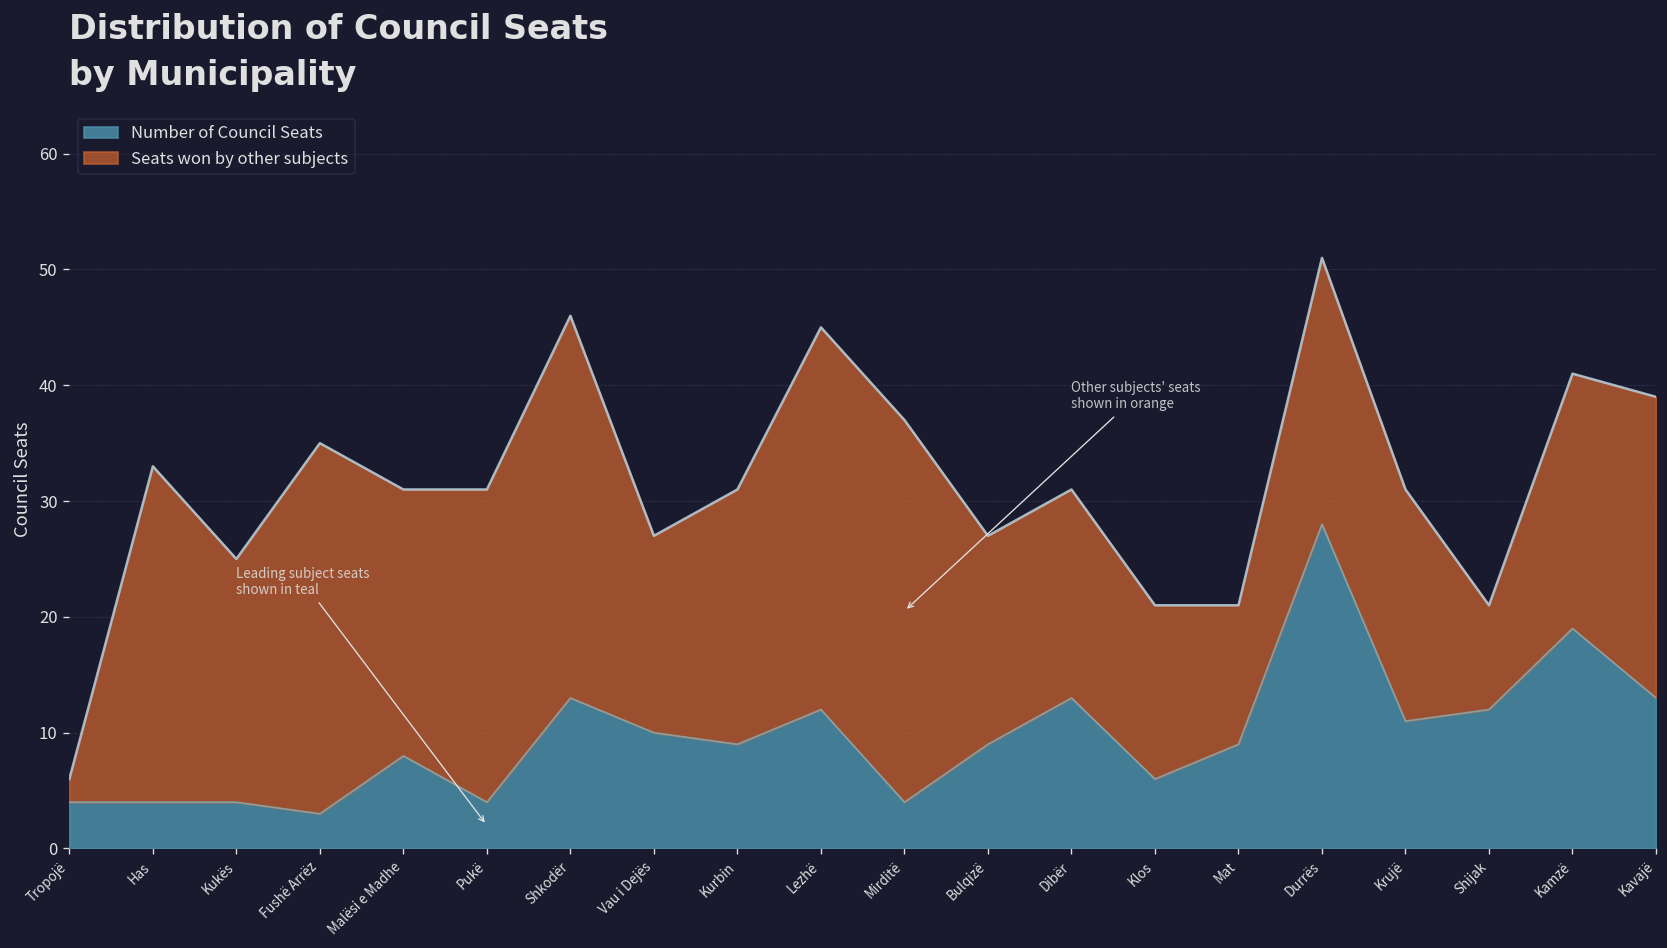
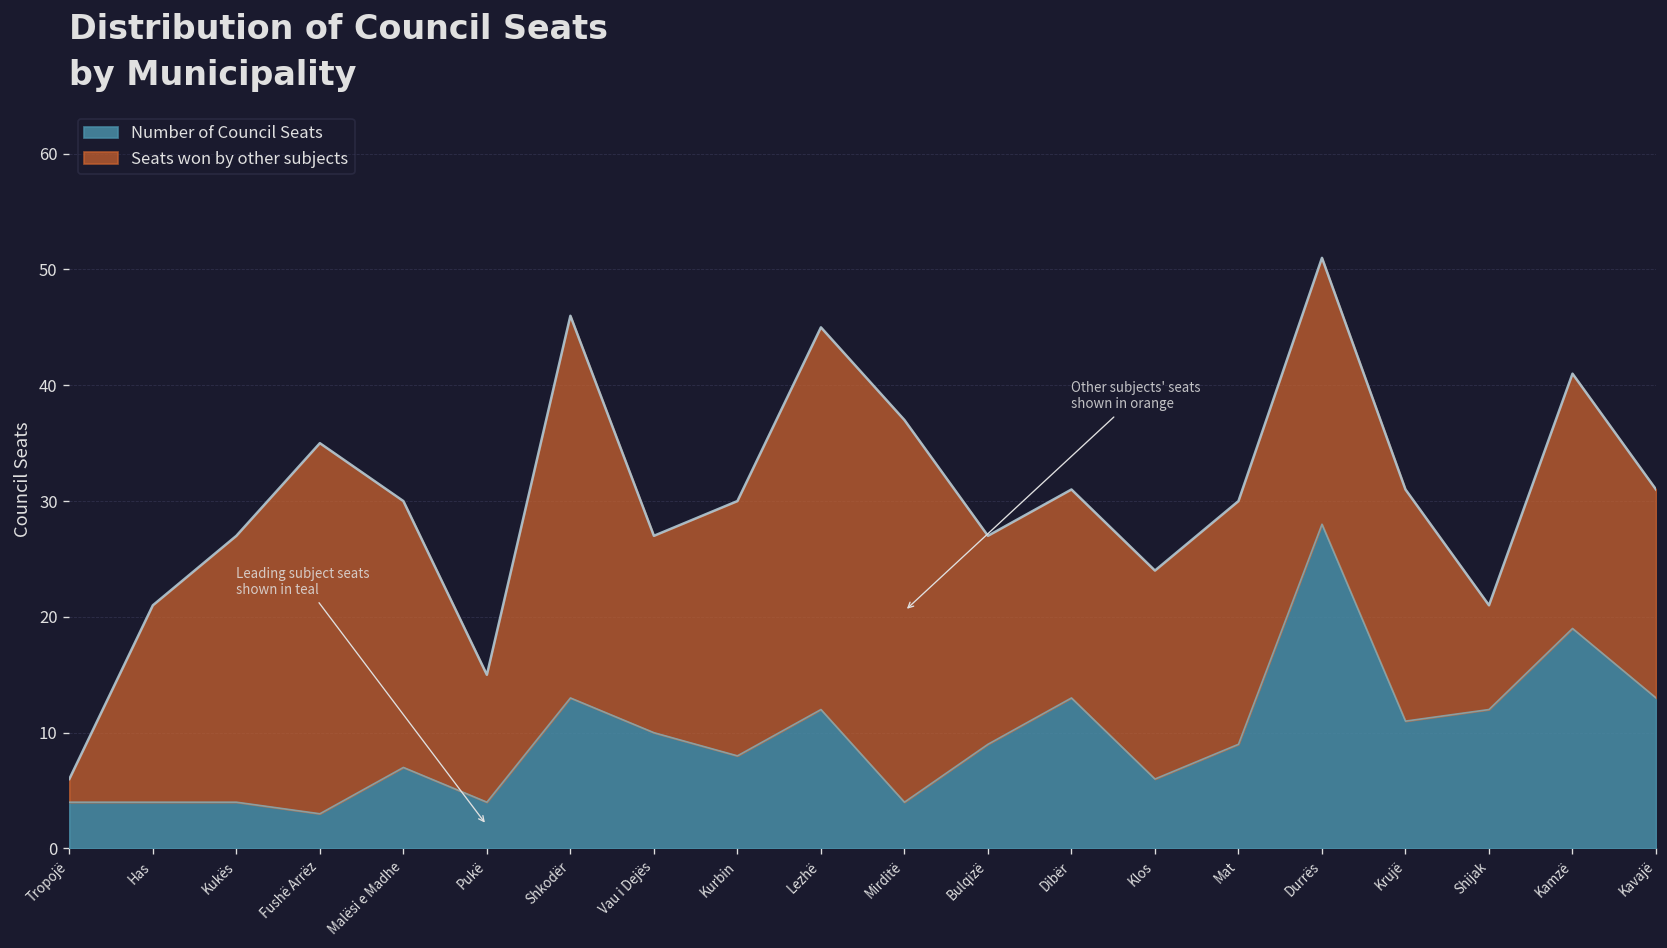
Seats won by other subjects, Has: 29 -> 17
Seats won by other subjects, Kukës: 21 -> 23
Number of Council Seats, Malësi e Madhe: 8 -> 7
Seats won by other subjects, Pukë: 27 -> 11
Number of Council Seats, Kurbin: 9 -> 8
Seats won by other subjects, Klos: 15 -> 18
Seats won by other subjects, Mat: 12 -> 21
Seats won by other subjects, Kavajë: 26 -> 18
